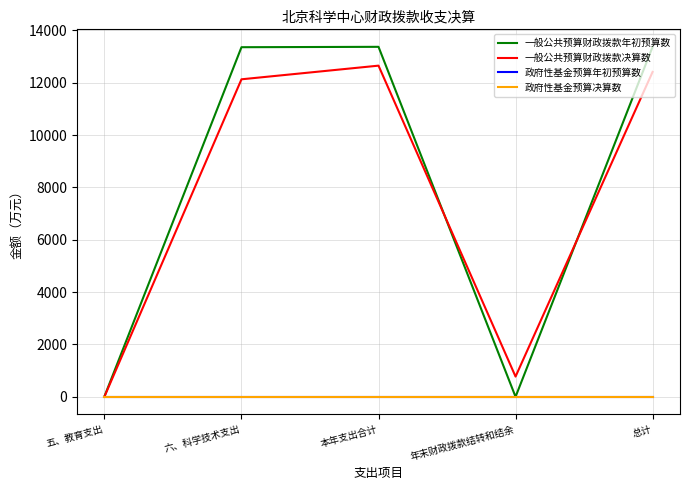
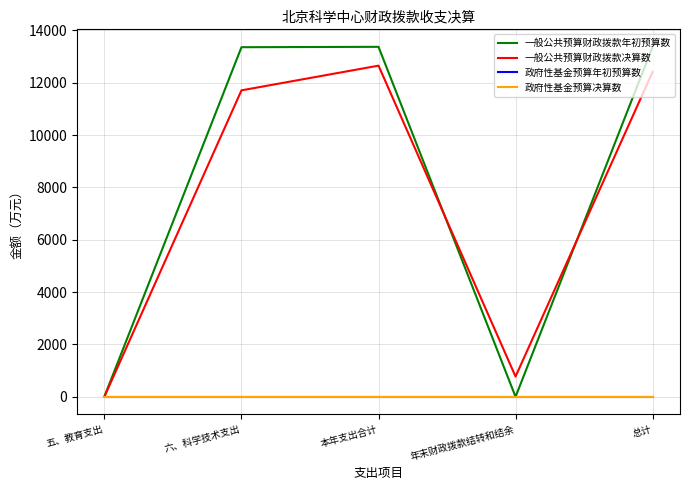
一般公共预算财政拨款决算数, 六、科学技术支出: 12100 -> 11700
